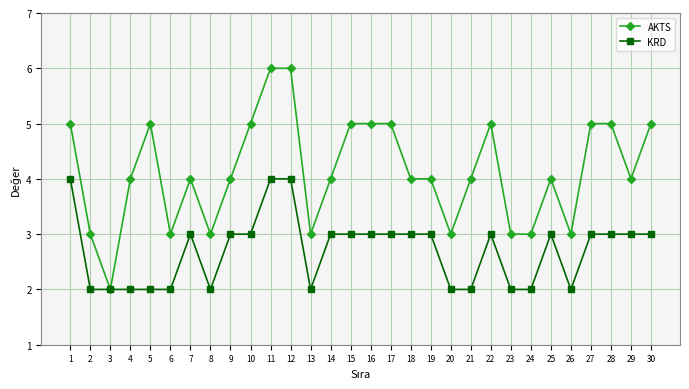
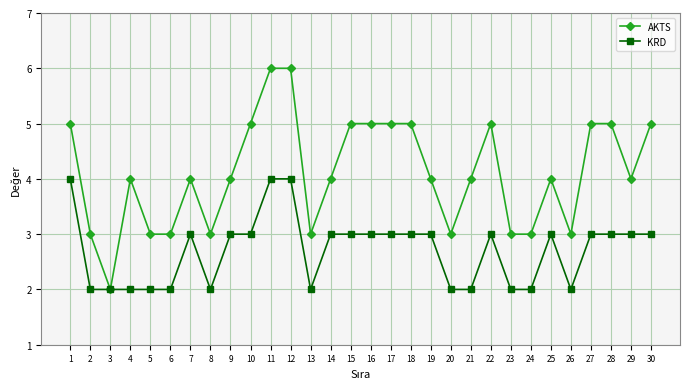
AKTS, 5: 5 -> 3
AKTS, 18: 4 -> 5
